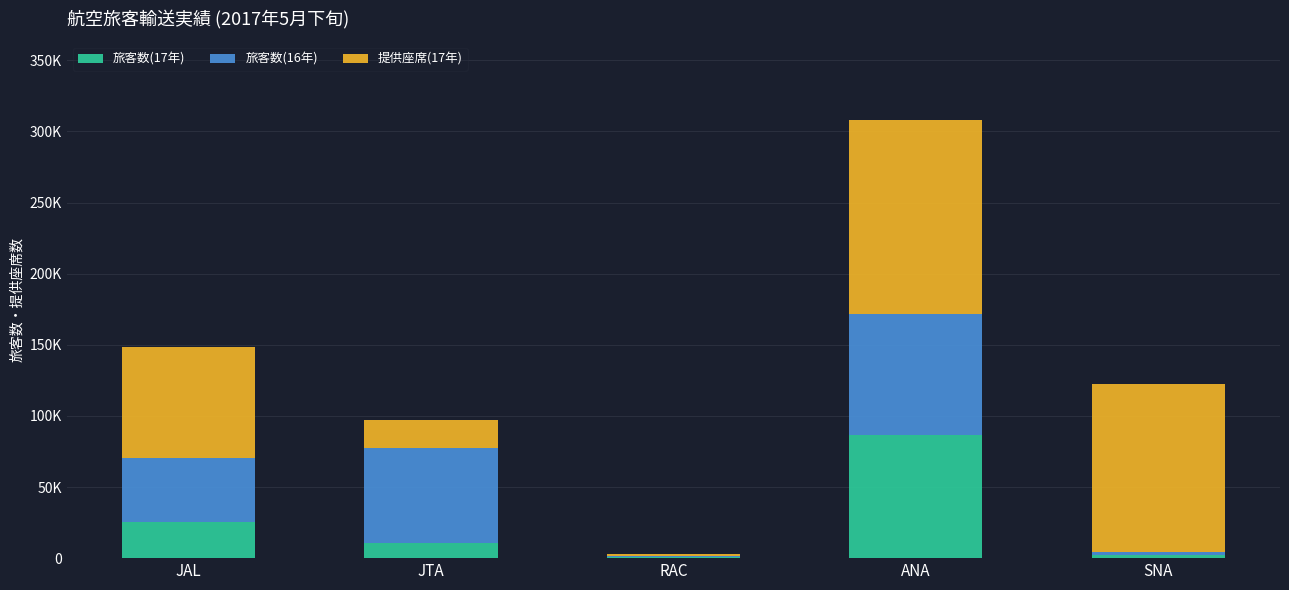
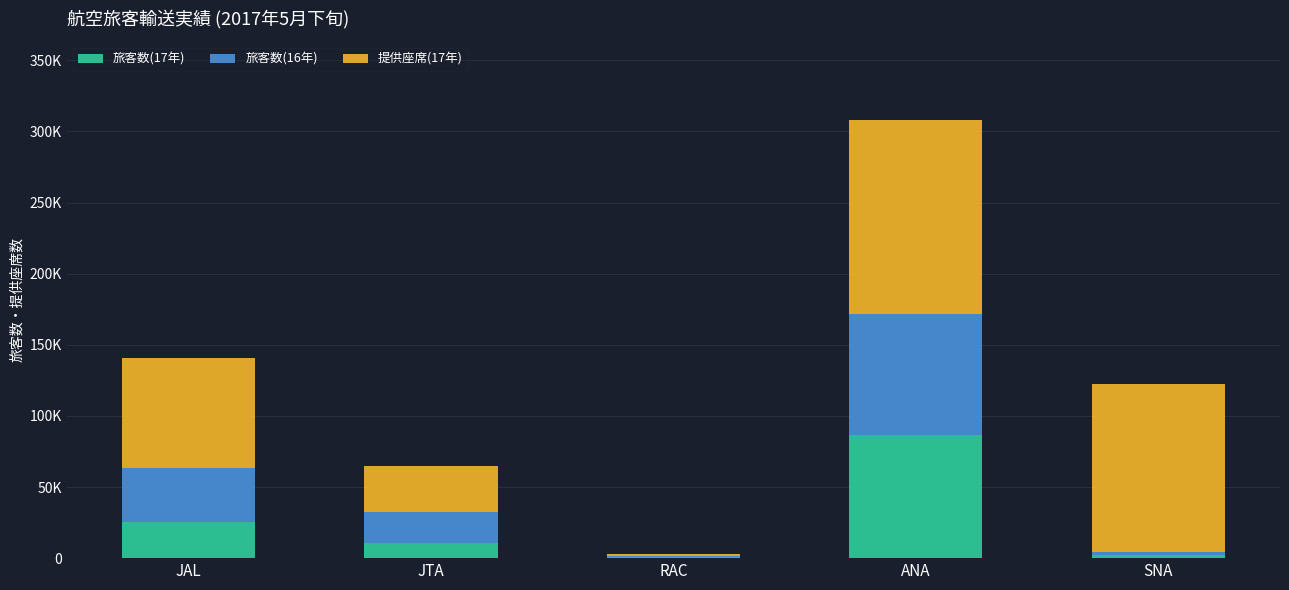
旅客数(16年), JAL: 45000 -> 38000
旅客数(16年), JTA: 67000 -> 22000
提供座席(17年), JTA: 20000 -> 32000
